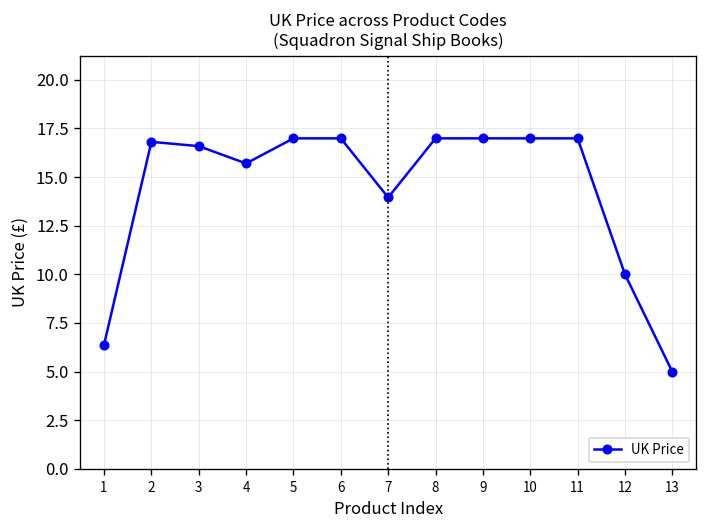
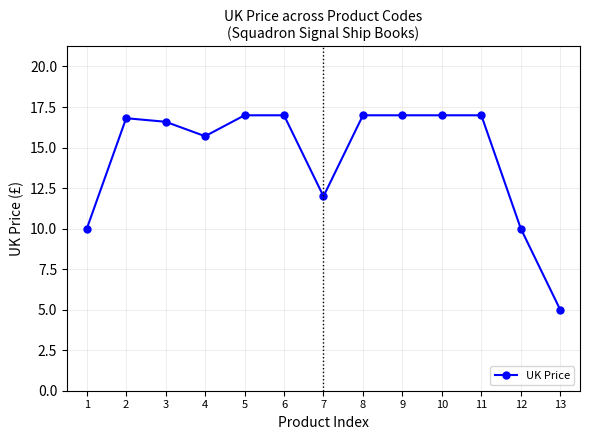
1: 6.4 -> 10.0
7: 14.0 -> 12.0
